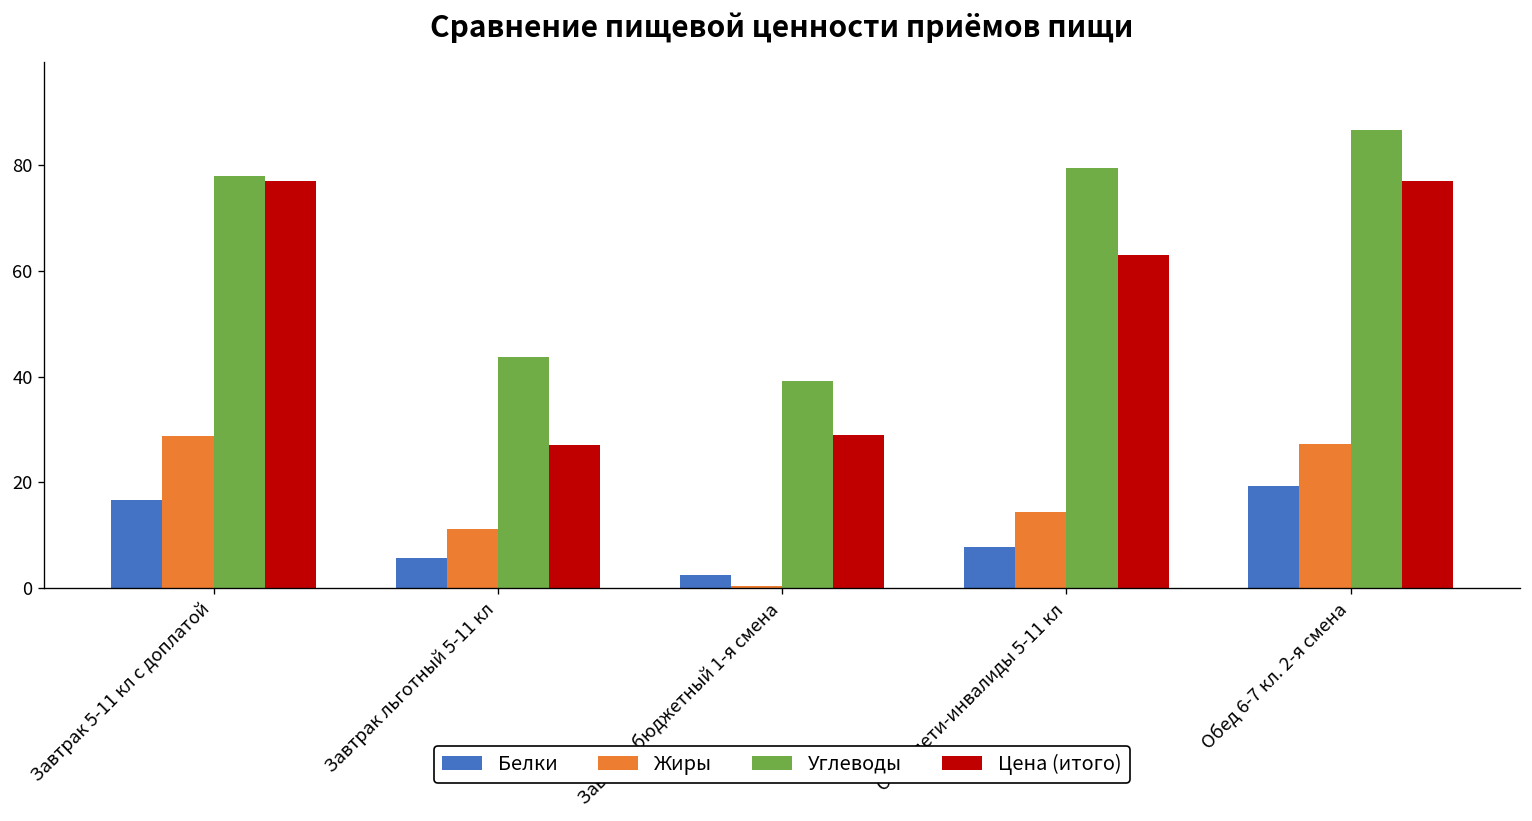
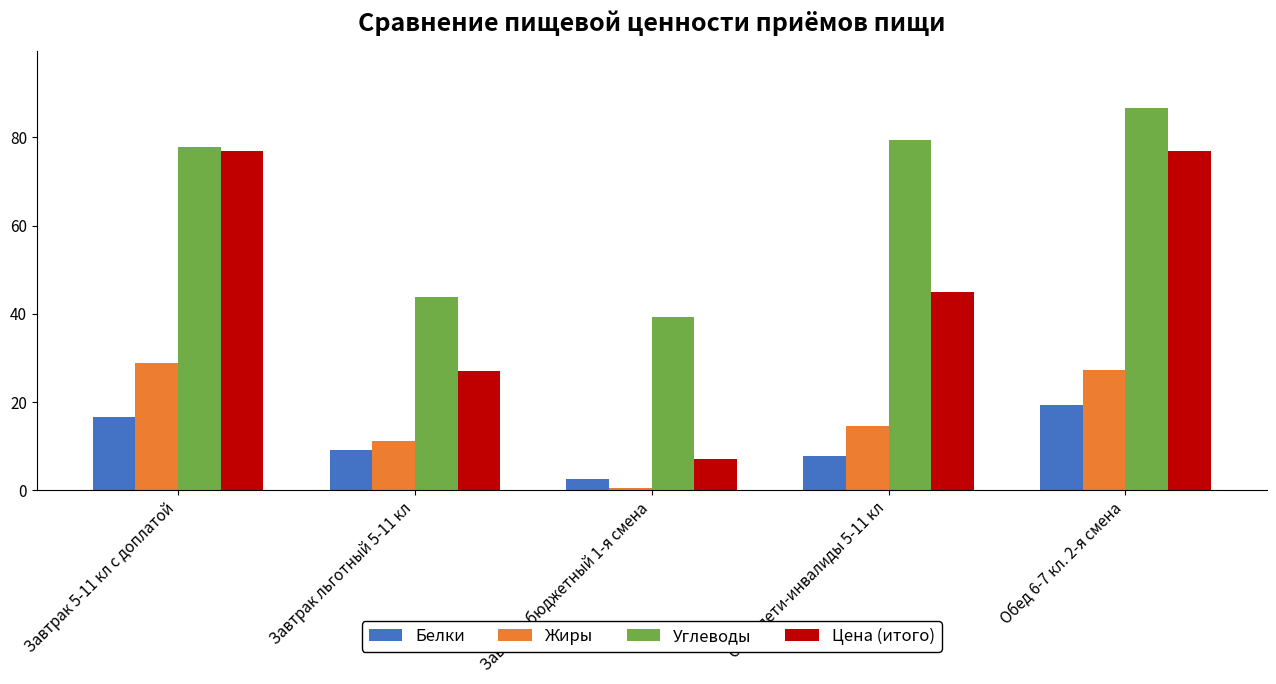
Белки, Завтрак льготный 5-11 кл: 6 -> 9
Цена (итого), Завтрак бюджетный 1-я смена: 29 -> 7
Цена (итого), Обед дети-инвалиды 5-11 кл: 63 -> 45
